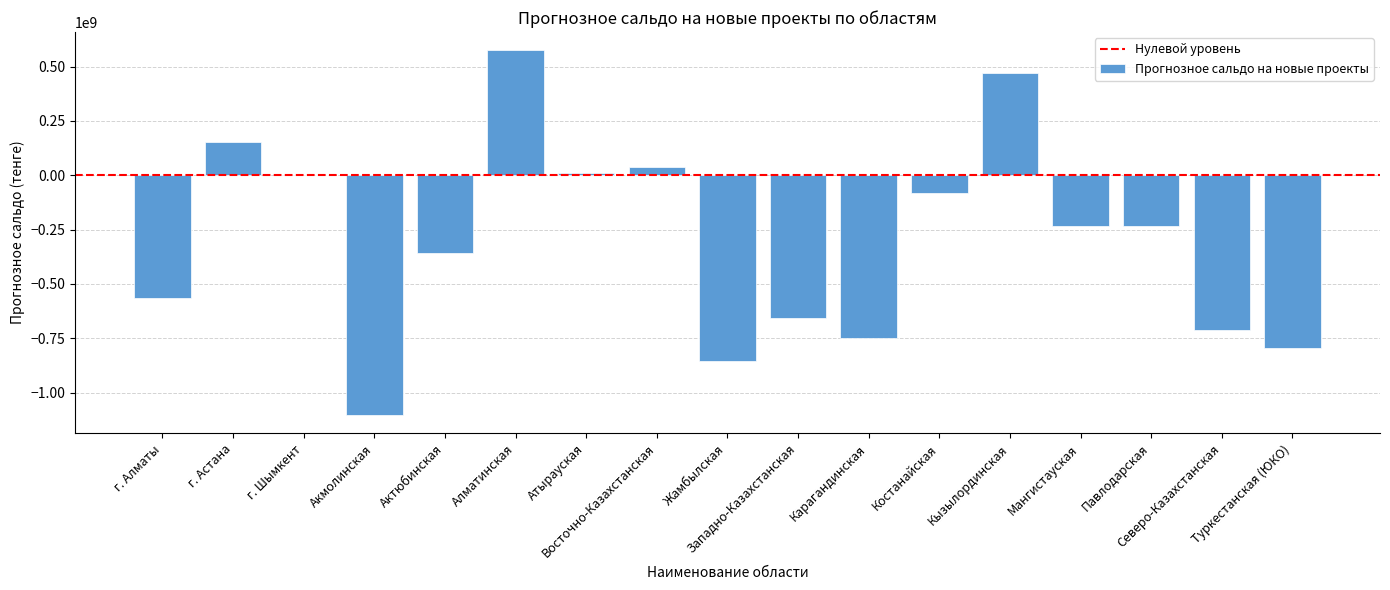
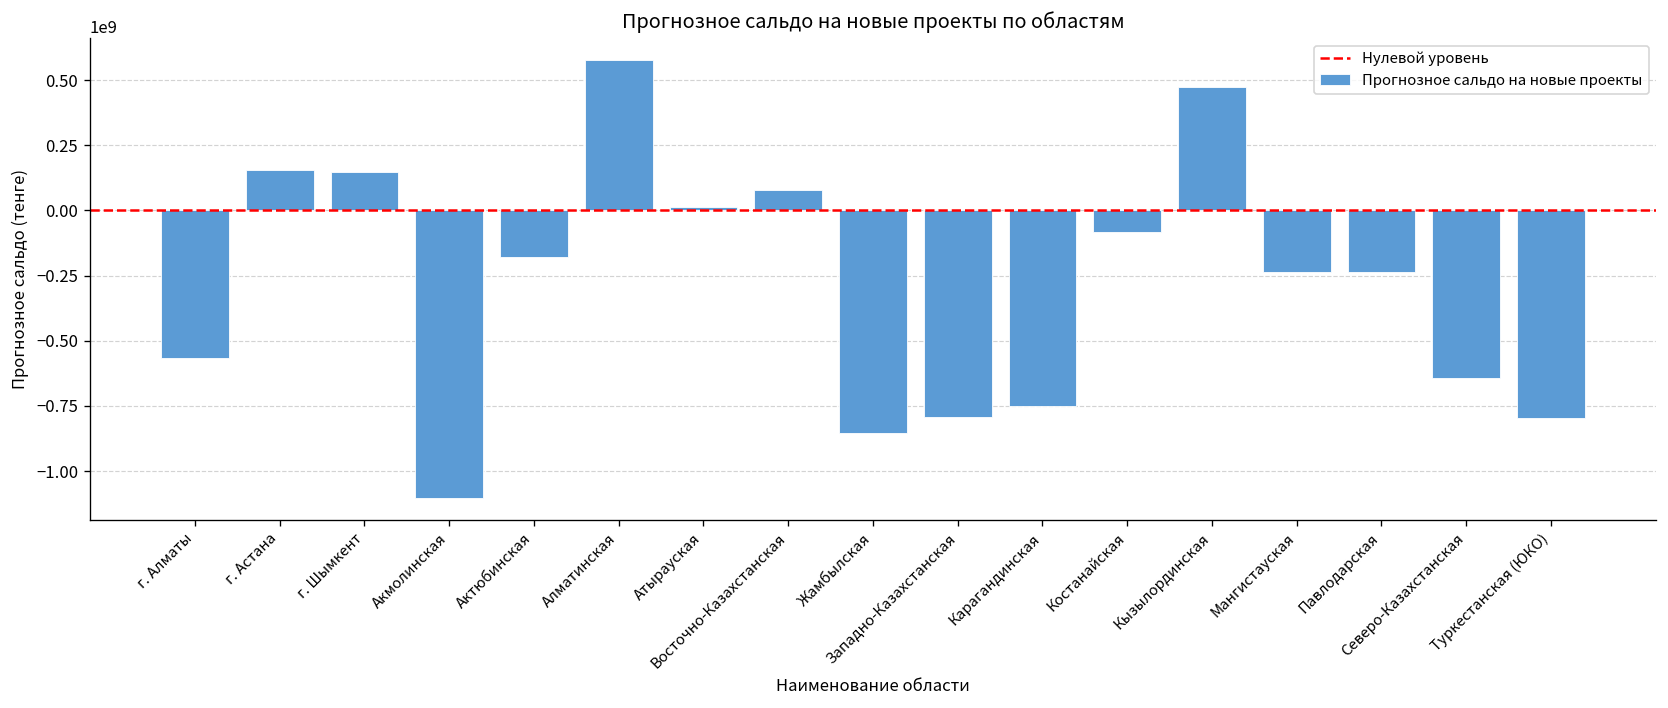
г. Шымкент: 0 -> 150000000
Актюбинская: -360000000 -> -180000000
Восточно-Казахстанская: 40000000 -> 80000000
Западно-Казахстанская: -650000000 -> -790000000
Северо-Казахстанская: -710000000 -> -640000000
